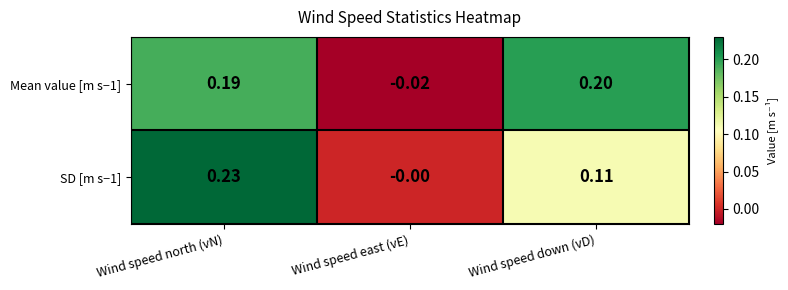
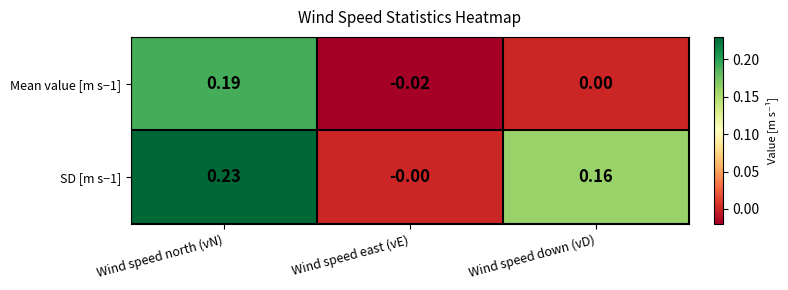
Mean value [m s−1], Wind speed down (vD): 0.20 -> 0.00
SD [m s−1], Wind speed down (vD): 0.11 -> 0.16
